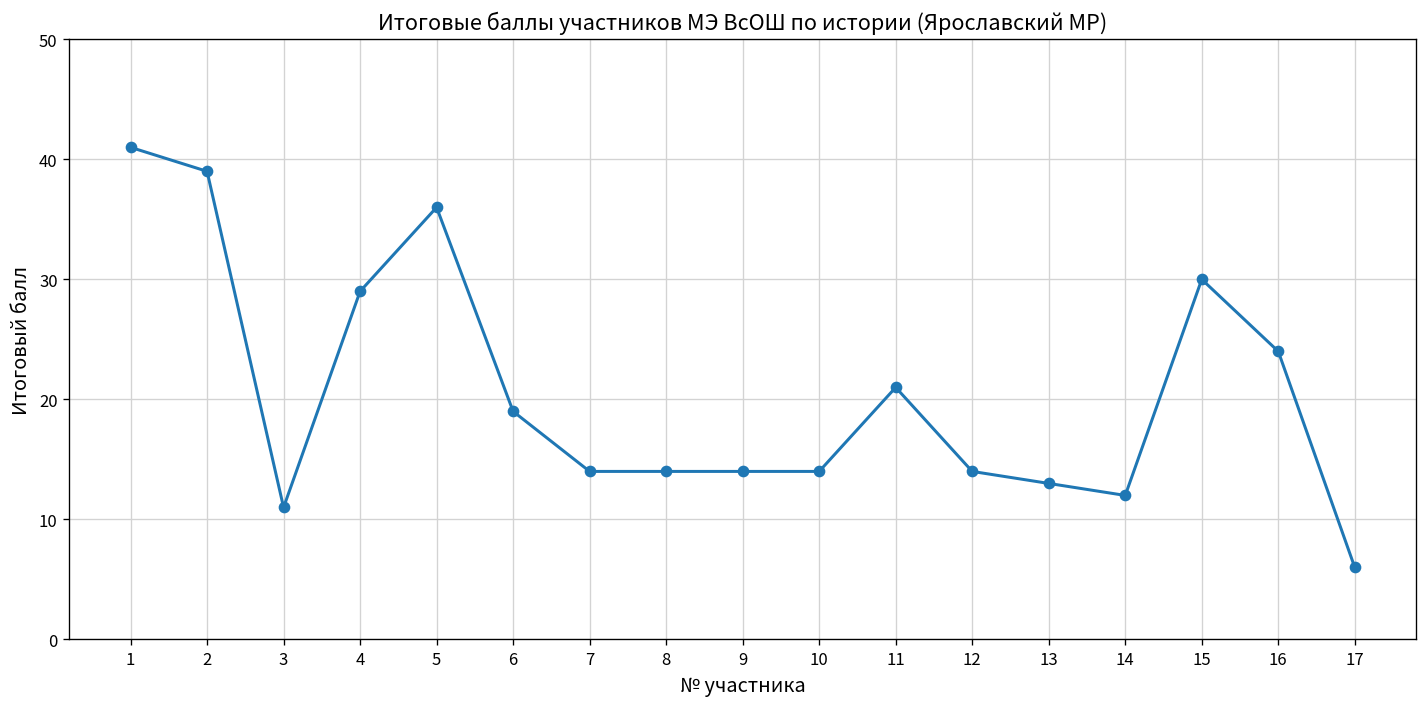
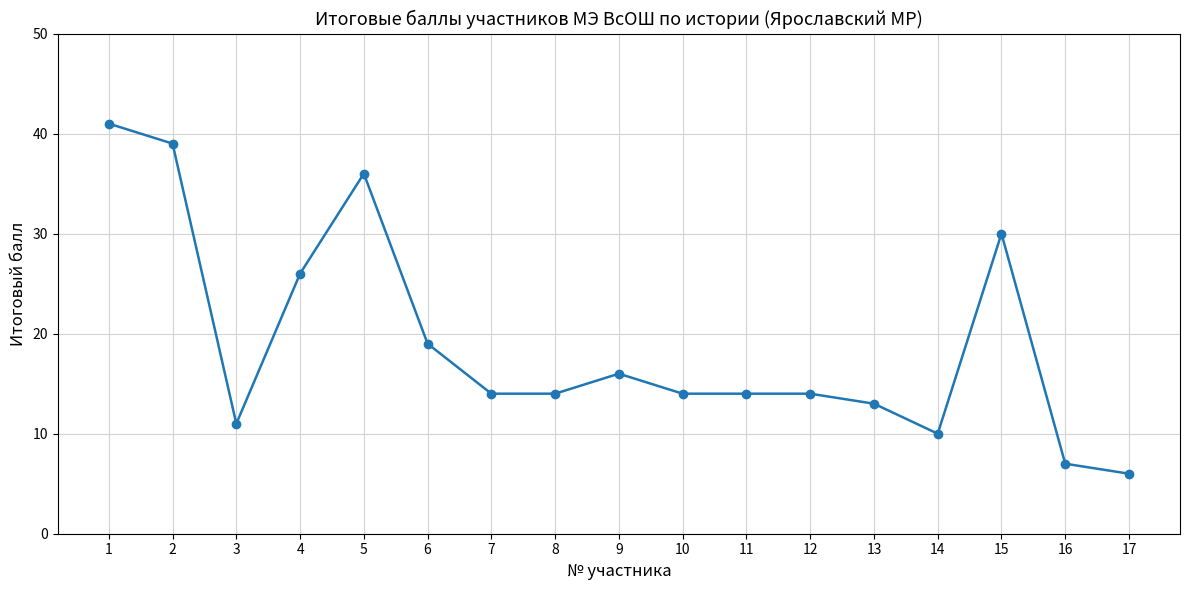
4: 29 -> 26
9: 14 -> 16
11: 21 -> 14
14: 12 -> 10
16: 24 -> 7
